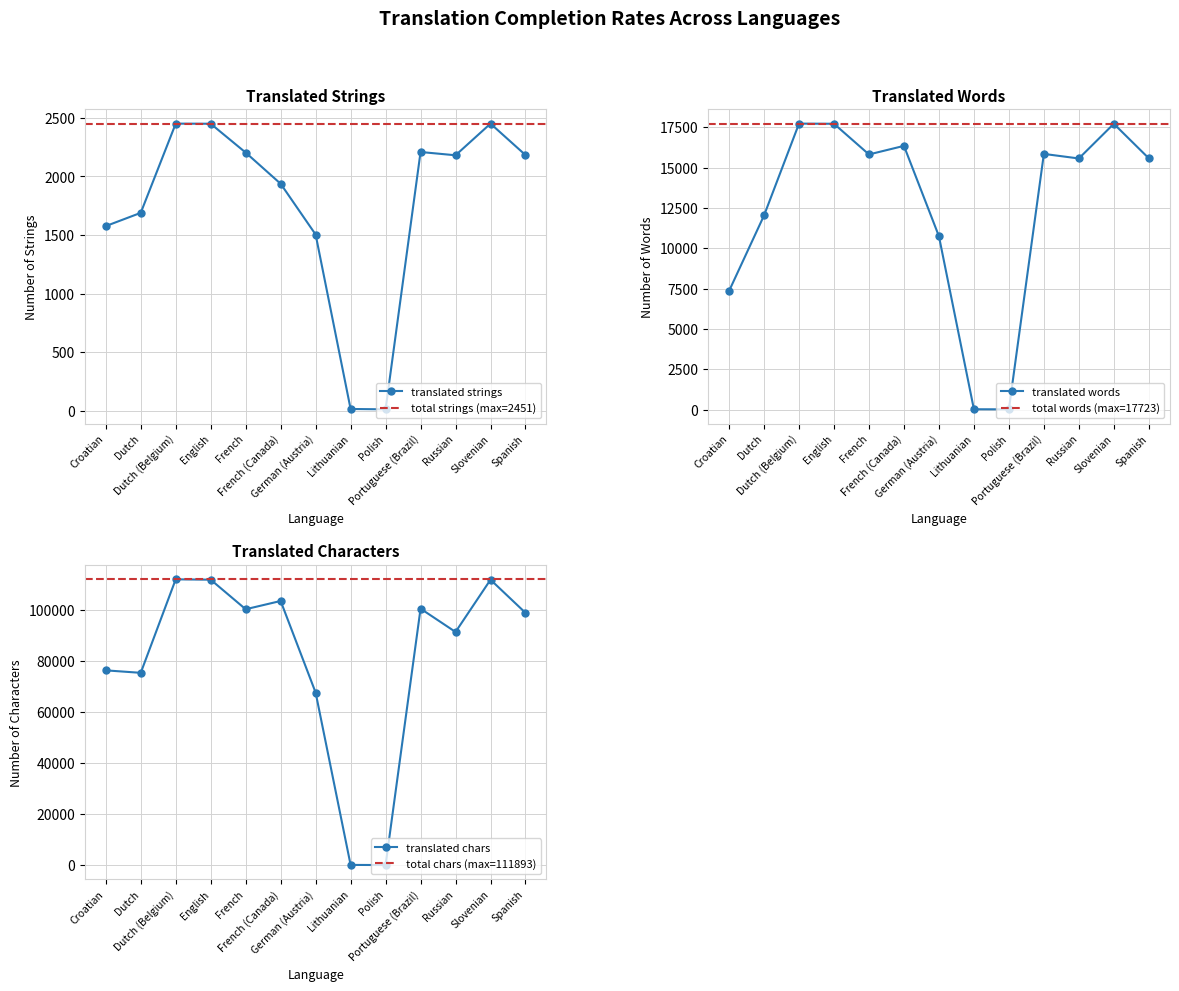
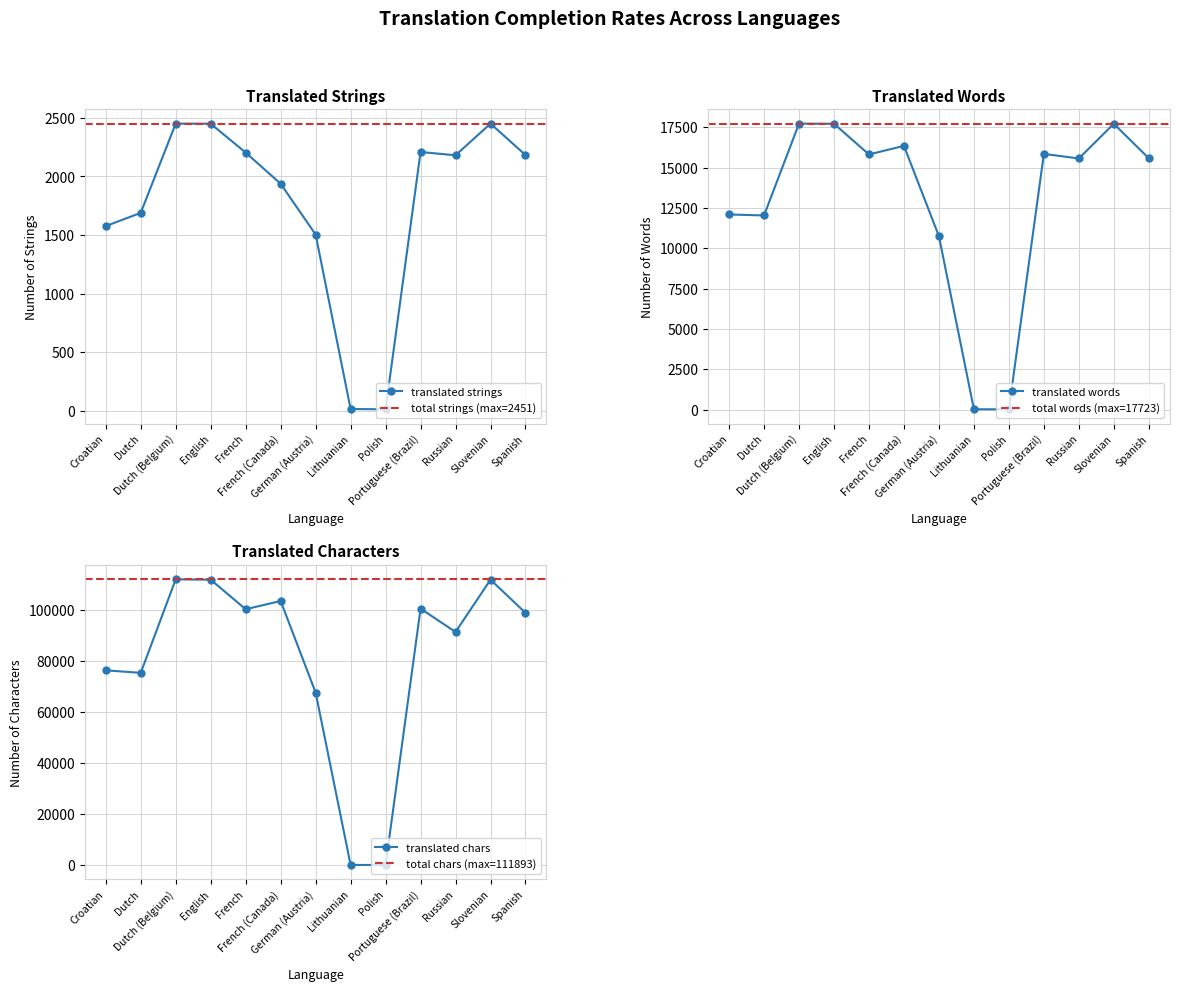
Translated Words, Croatian: 7400 -> 12100
